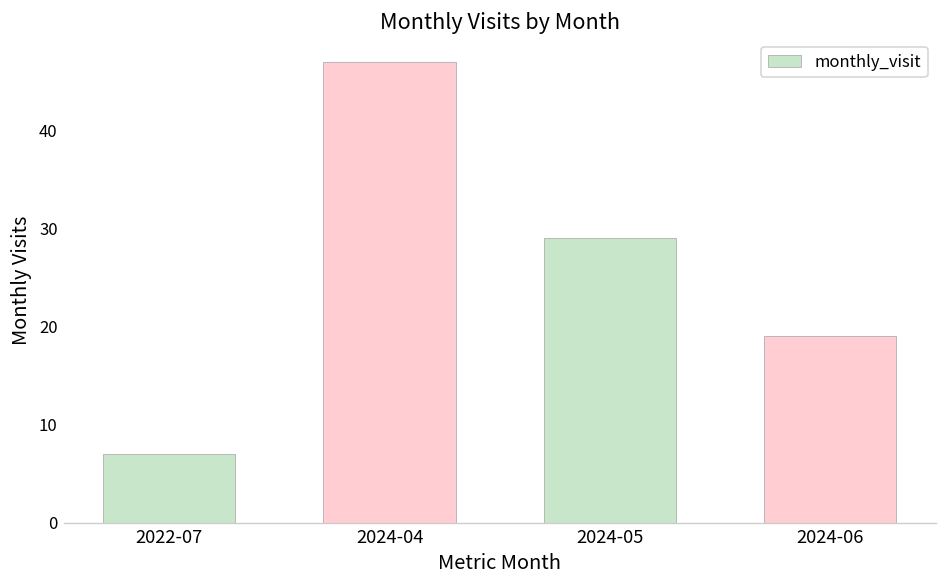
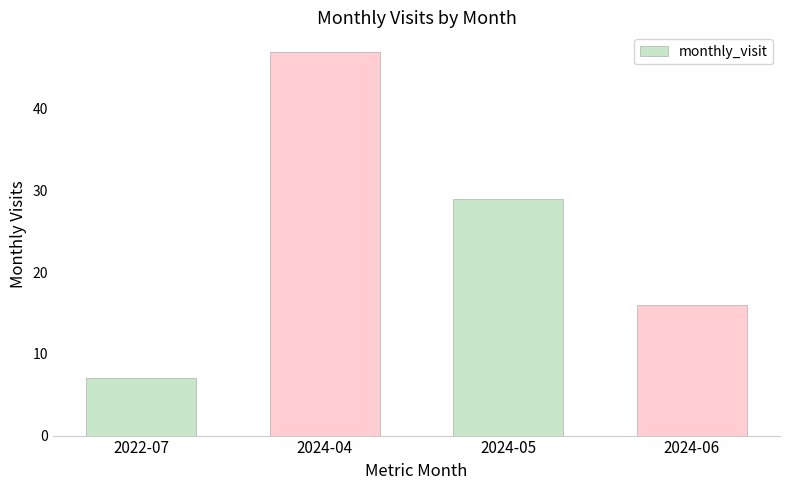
2024-06: 19 -> 16
